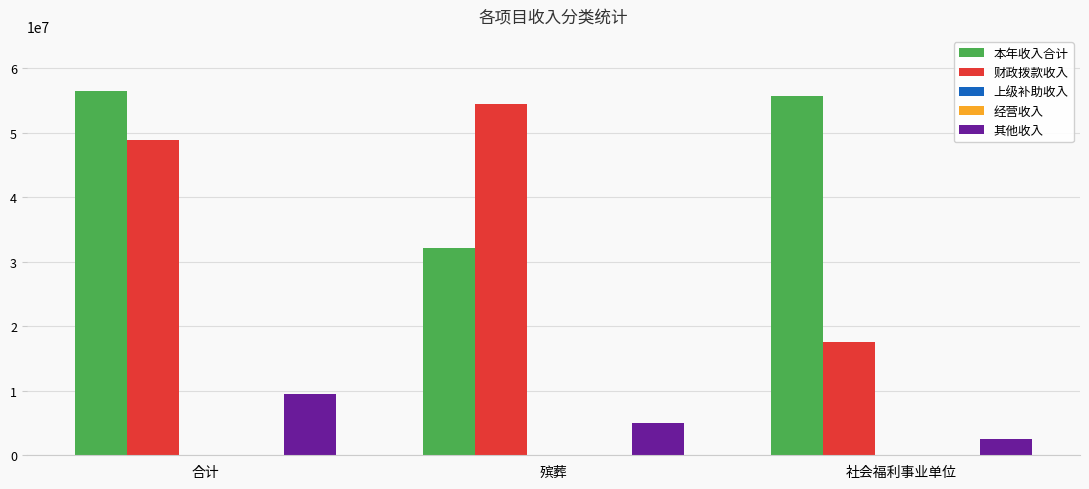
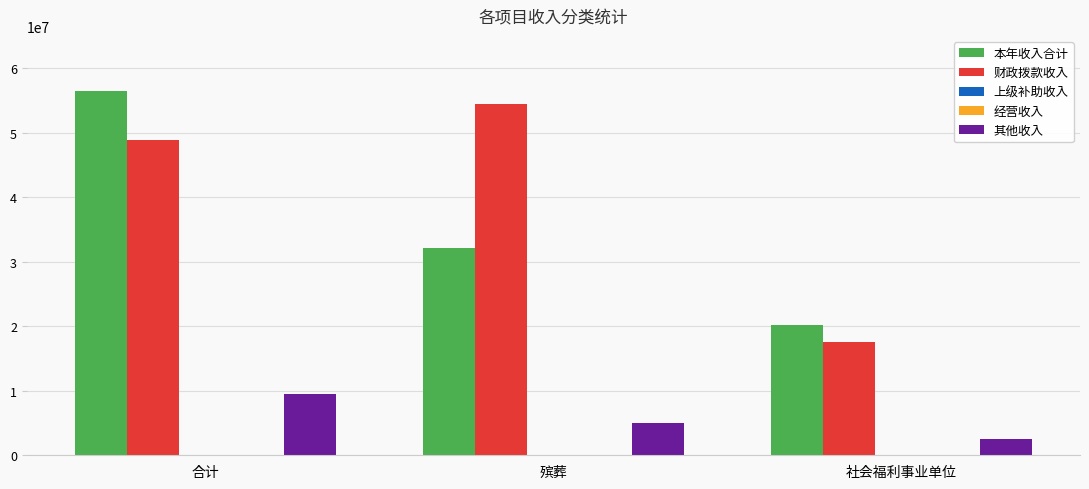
本年收入合计, 社会福利事业单位: 56000000 -> 20000000
